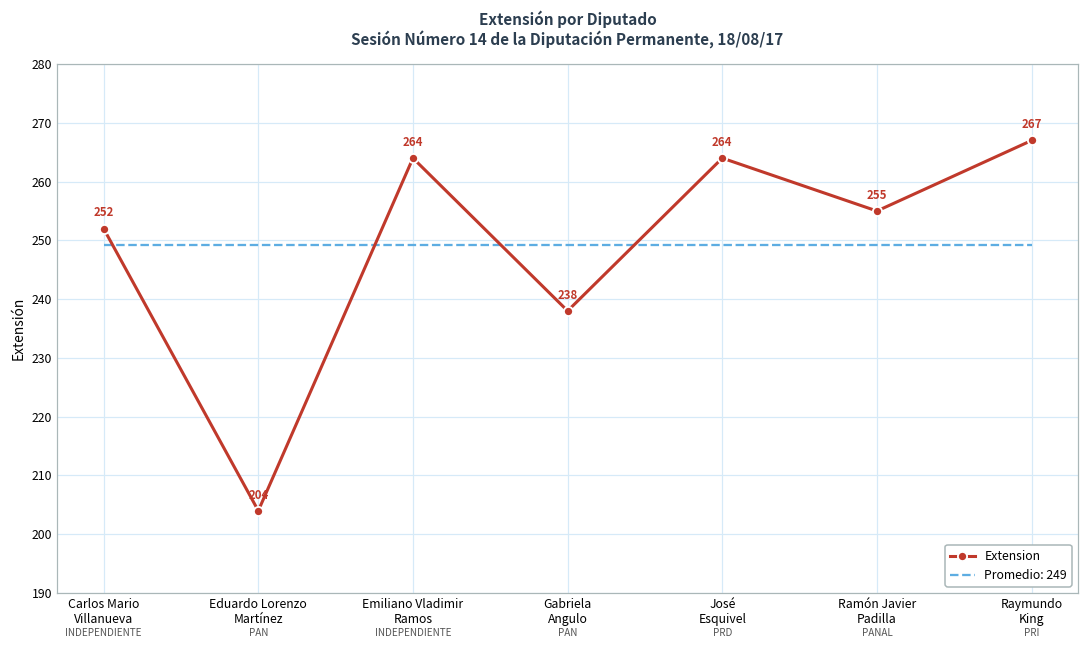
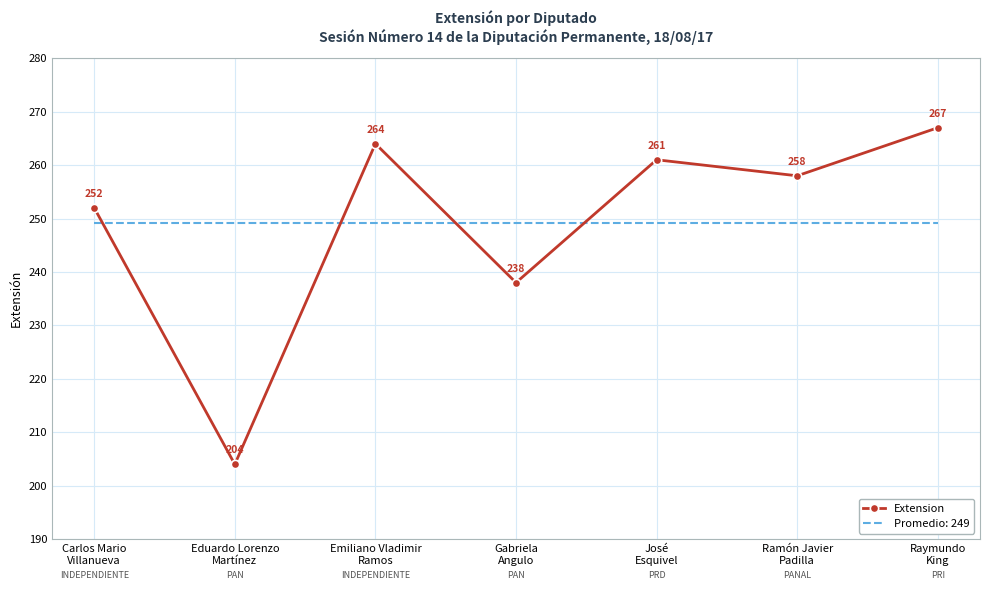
Extension, José Esquivel: 264 -> 261
Extension, Ramón Javier Padilla: 255 -> 258
